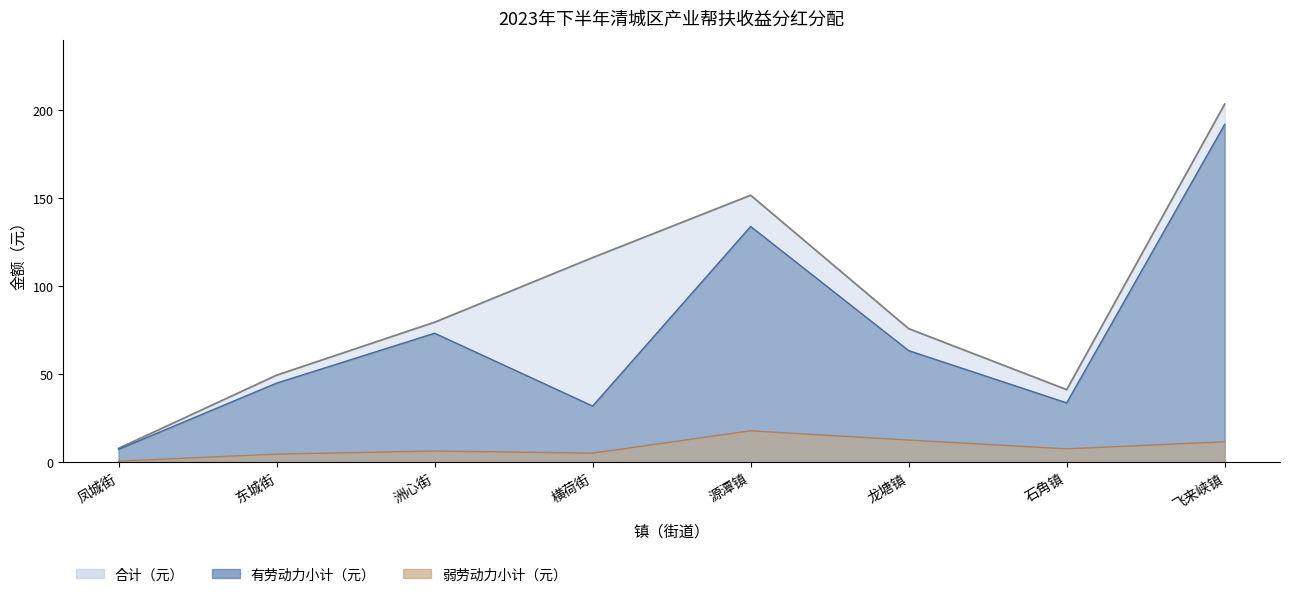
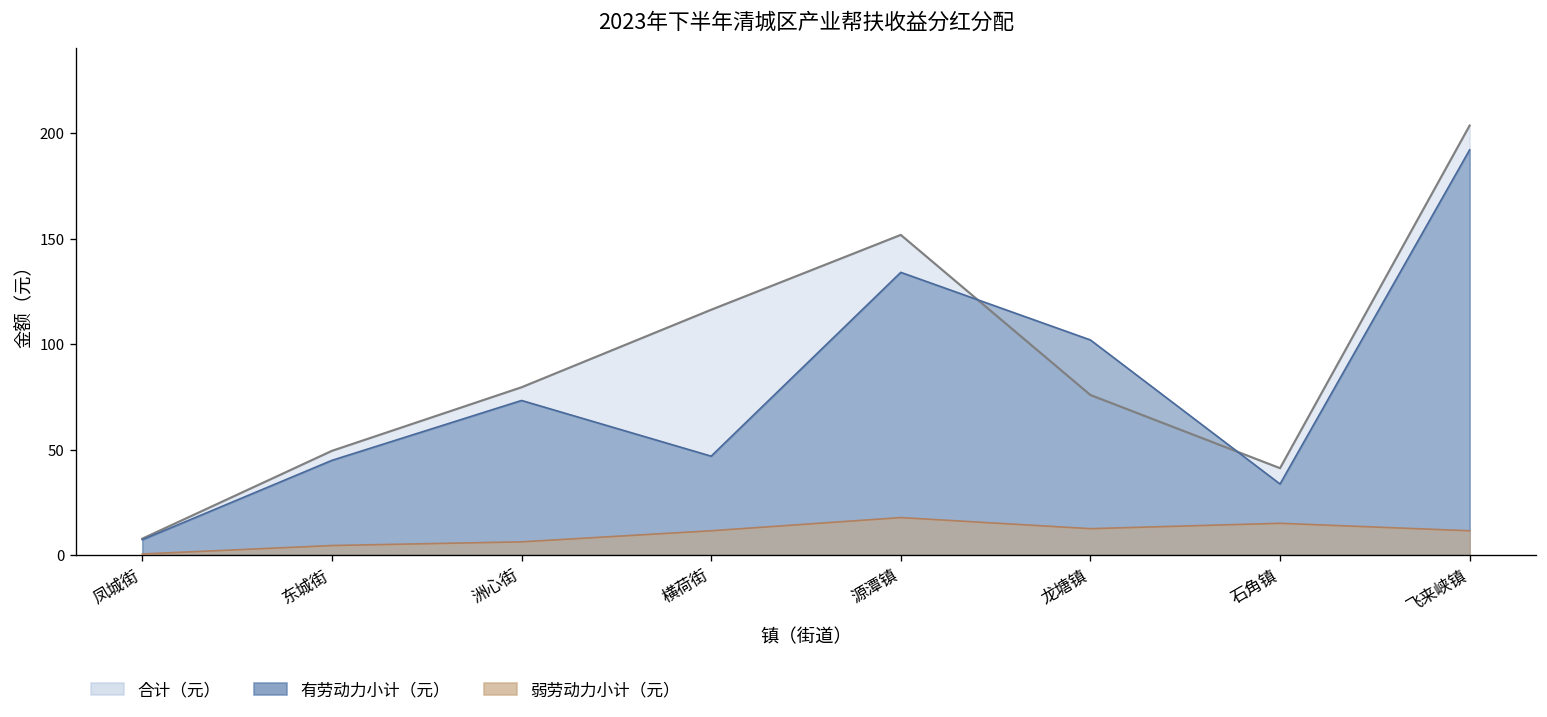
有劳动力小计（元）, 横荷街: 32 -> 47
弱劳动力小计（元）, 横荷街: 5 -> 12
有劳动力小计（元）, 龙塘镇: 63 -> 102
弱劳动力小计（元）, 石角镇: 8 -> 15
